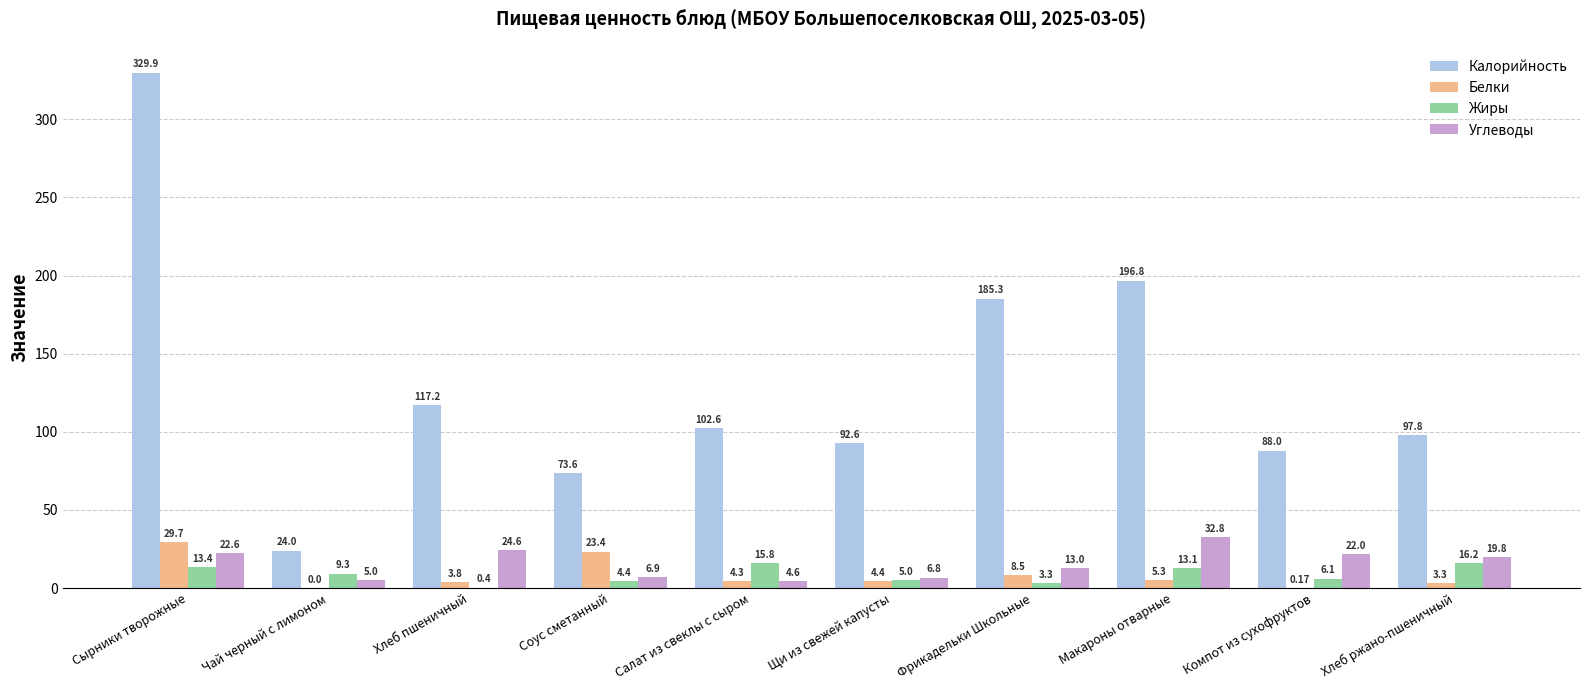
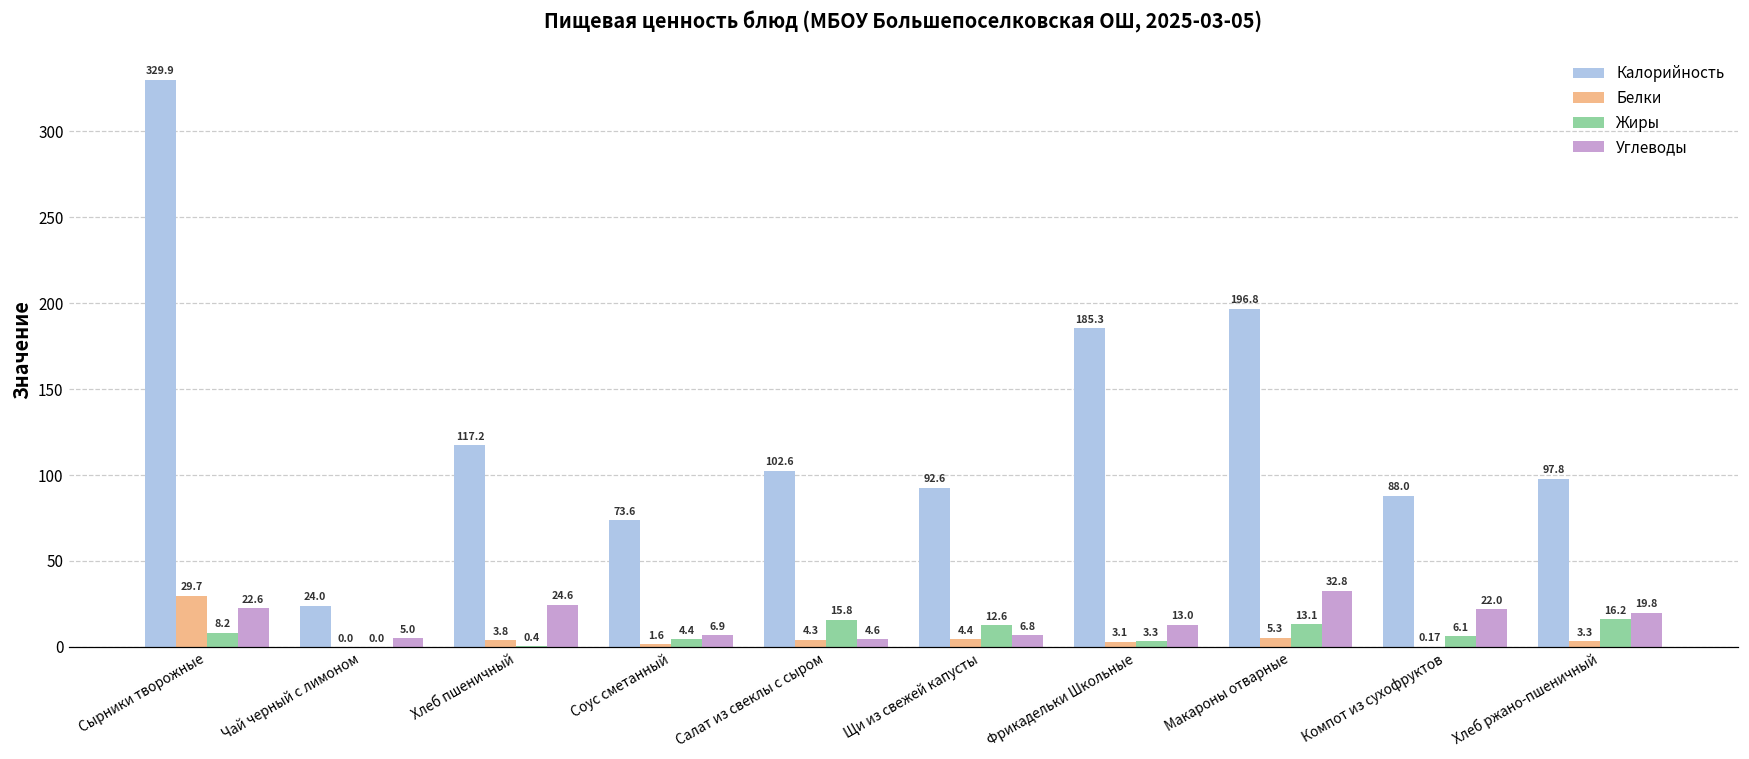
Жиры, Сырники творожные: 13.4 -> 8.2
Жиры, Чай черный с лимоном: 9.3 -> 0.0
Белки, Соус сметанный: 23.4 -> 1.6
Жиры, Щи из свежей капусты: 5.0 -> 12.6
Белки, Фрикадельки Школьные: 8.5 -> 3.1
